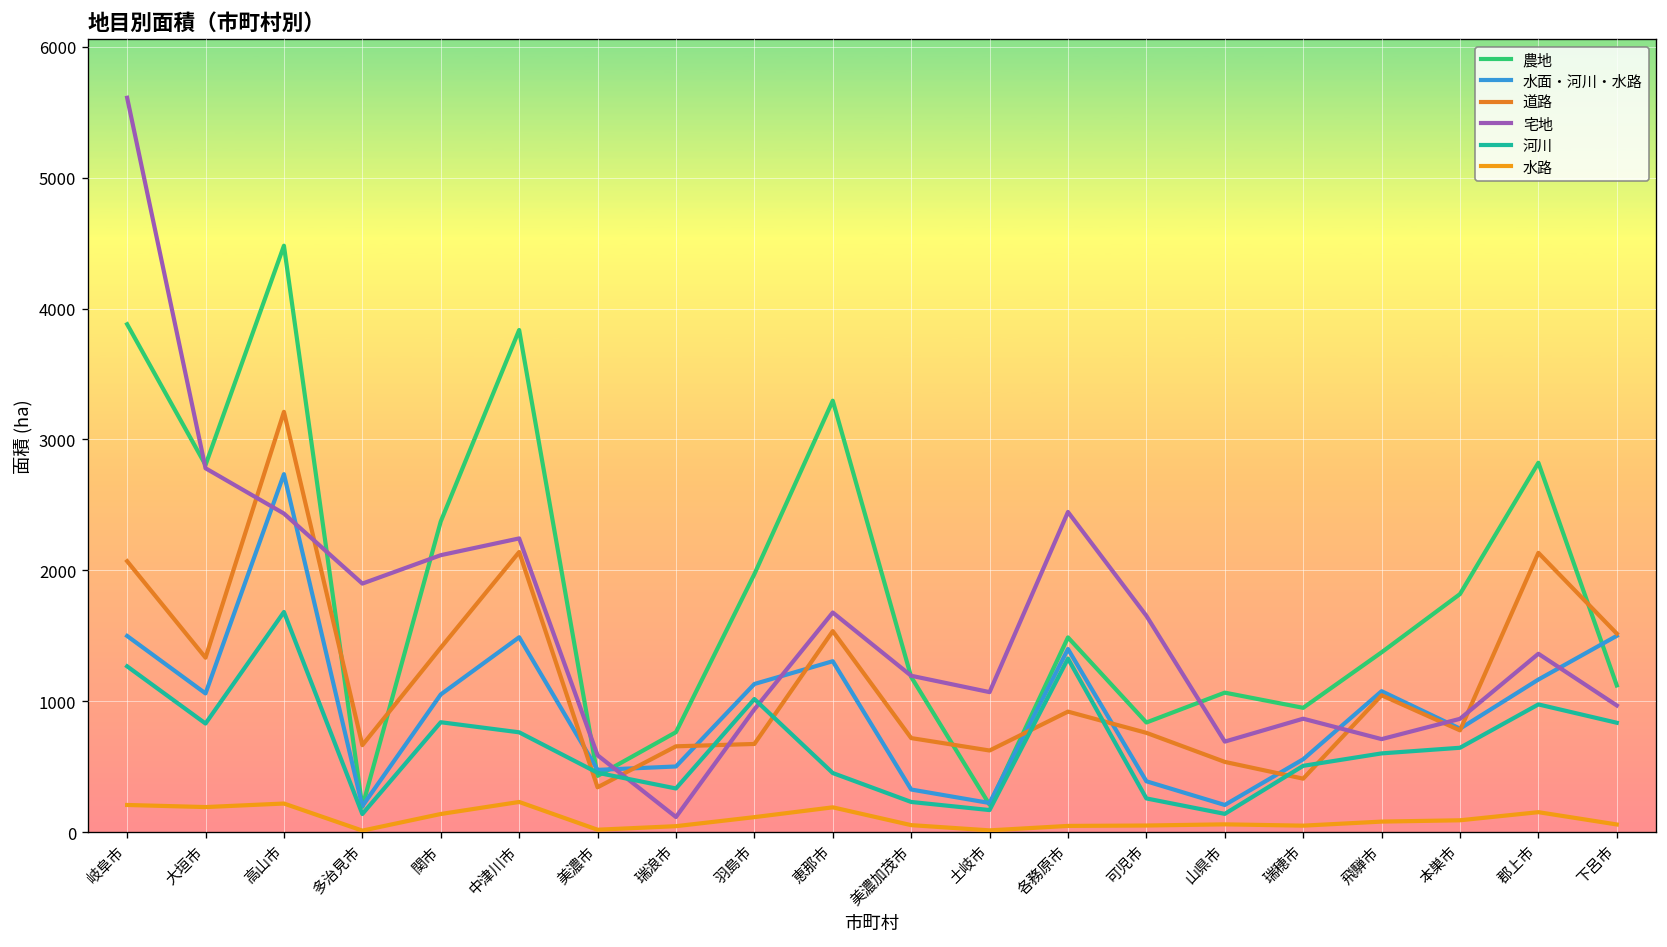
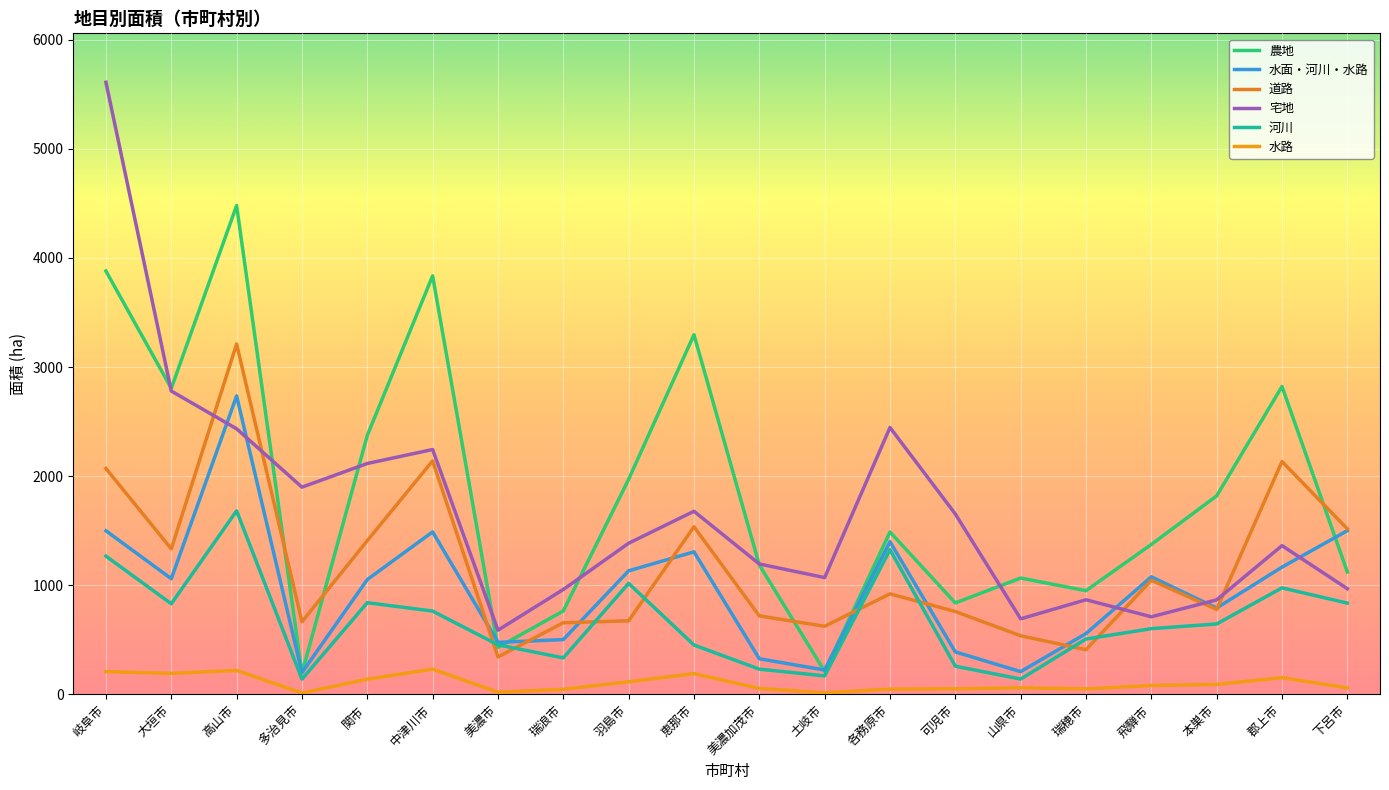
宅地, 瑞浪市: 120 -> 960
宅地, 羽島市: 940 -> 1390
